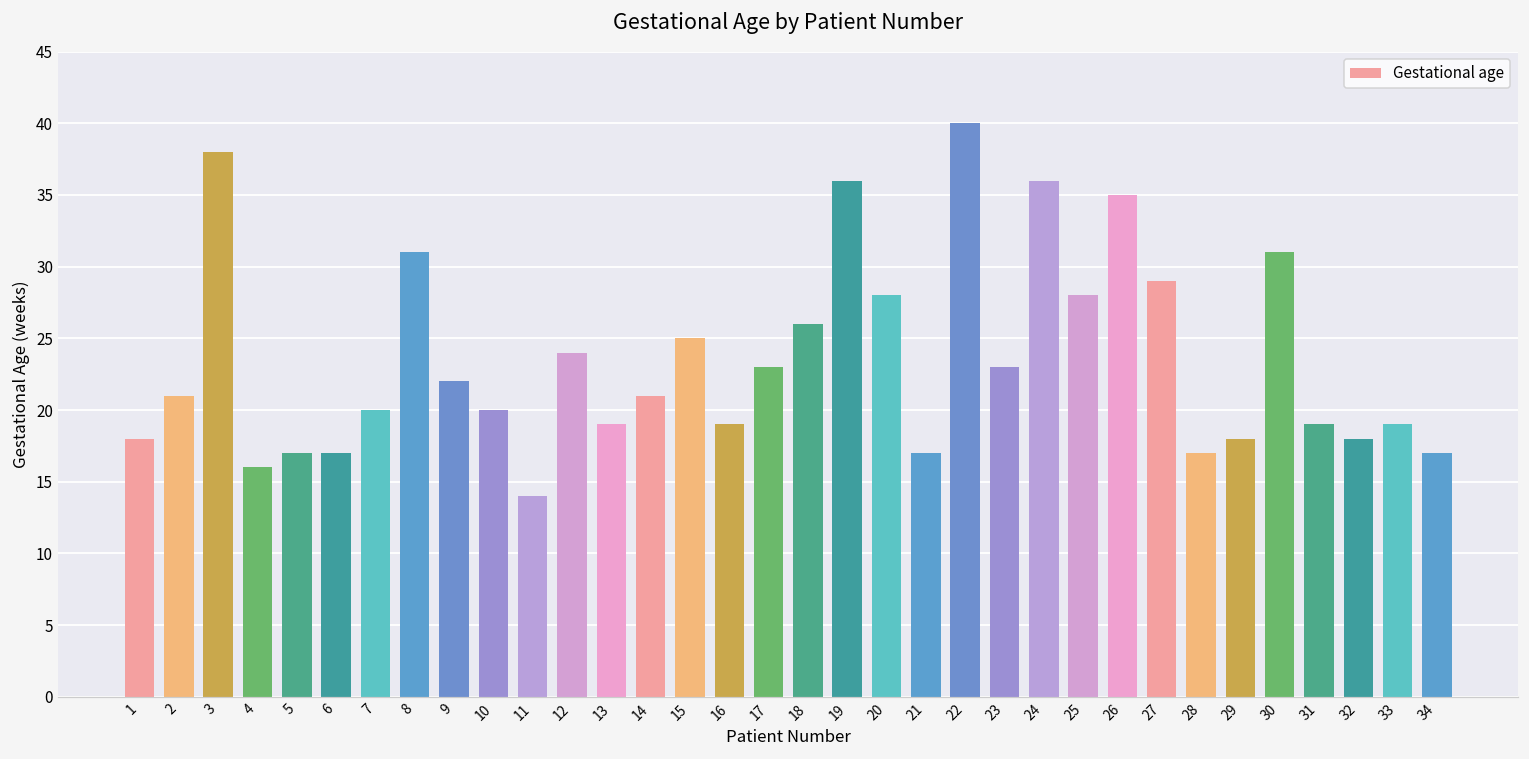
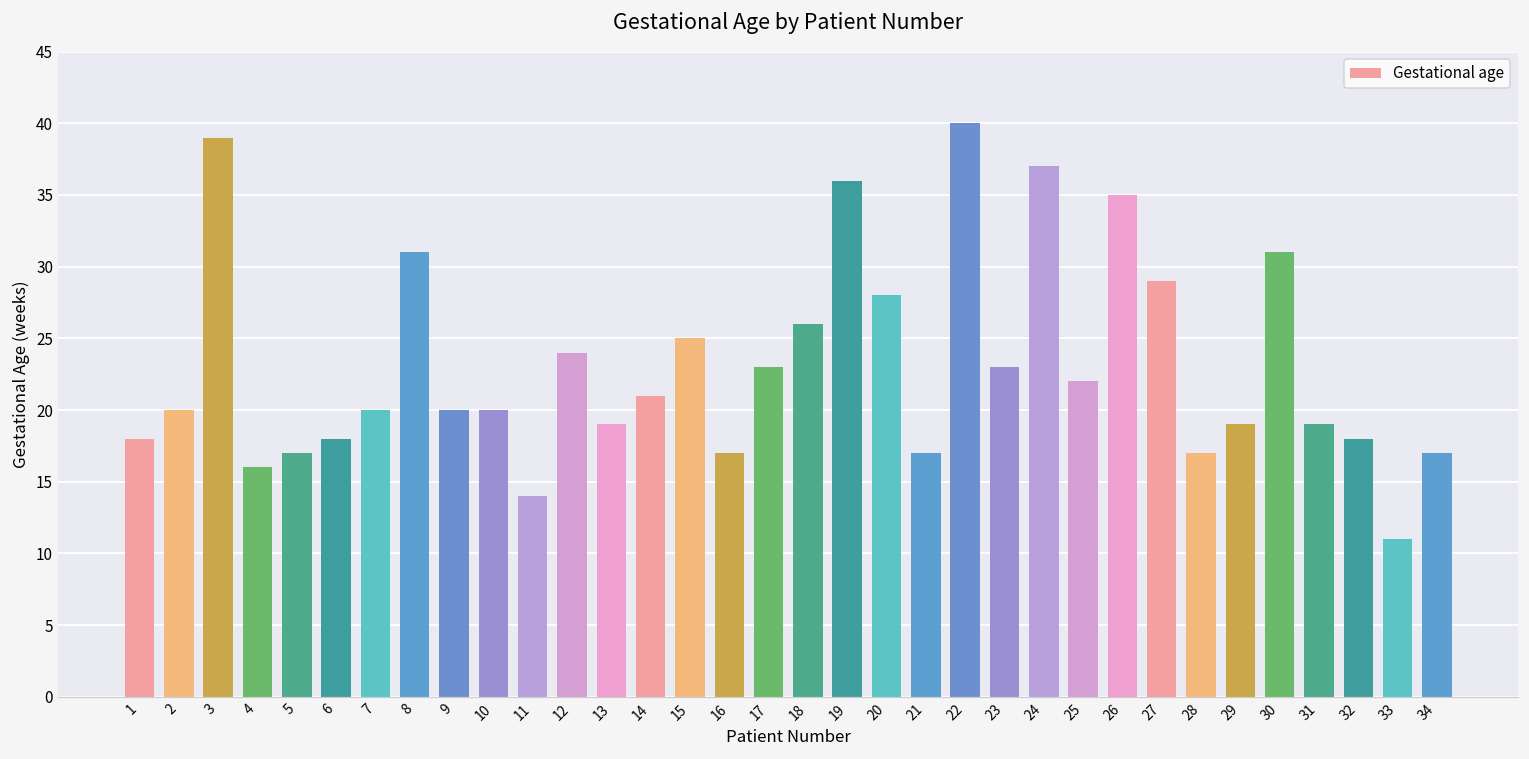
2: 21 -> 20
3: 38 -> 39
6: 17 -> 18
9: 22 -> 20
16: 19 -> 17
24: 36 -> 37
25: 28 -> 22
29: 18 -> 19
33: 19 -> 11
